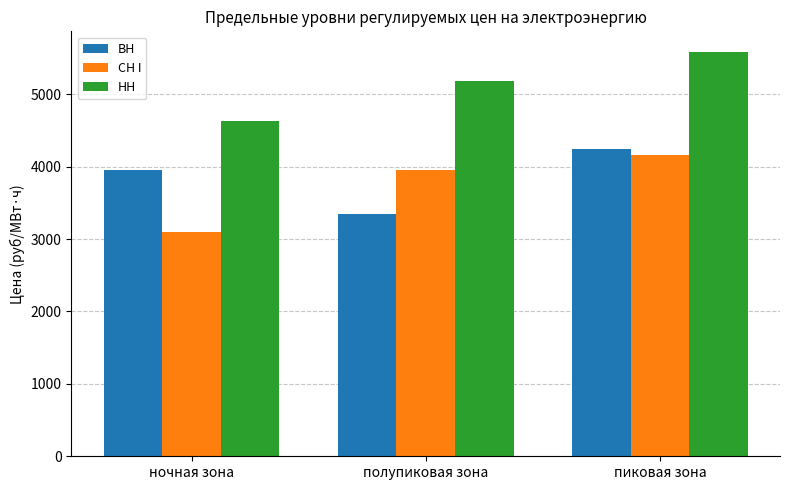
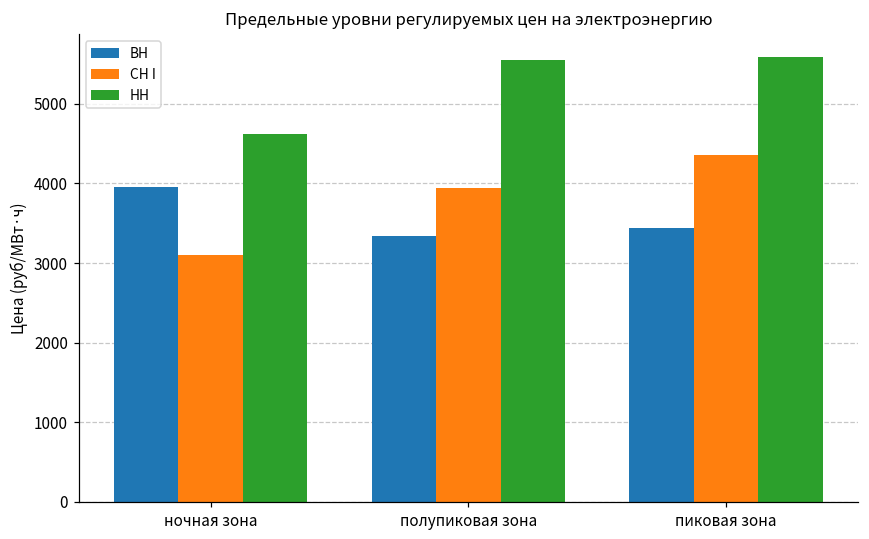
НН, полупиковая зона: 5200 -> 5500
ВН, пиковая зона: 4200 -> 3400
СН I, пиковая зона: 4200 -> 4400
